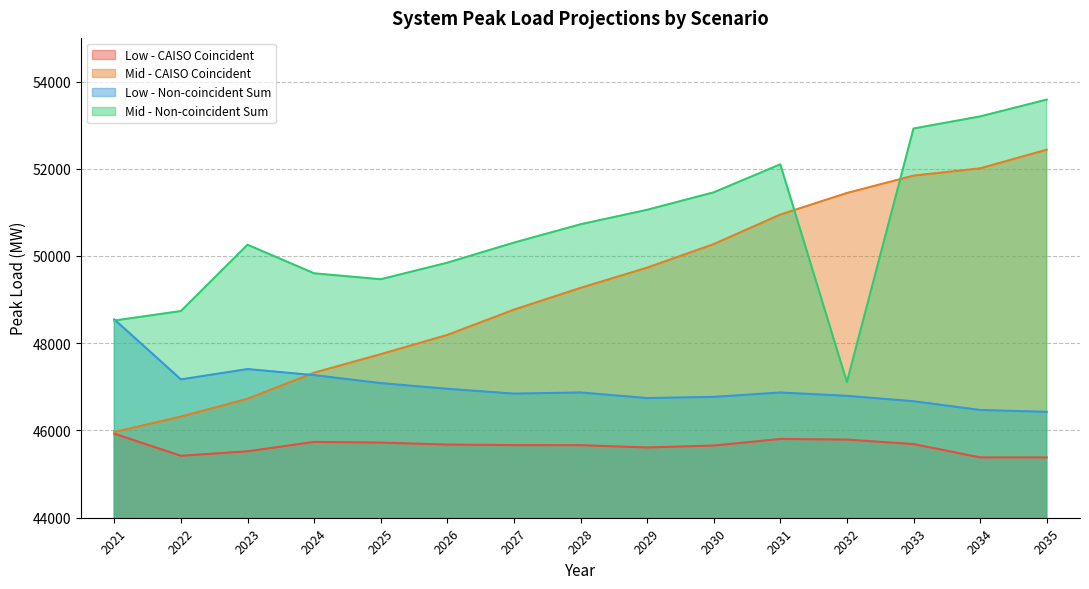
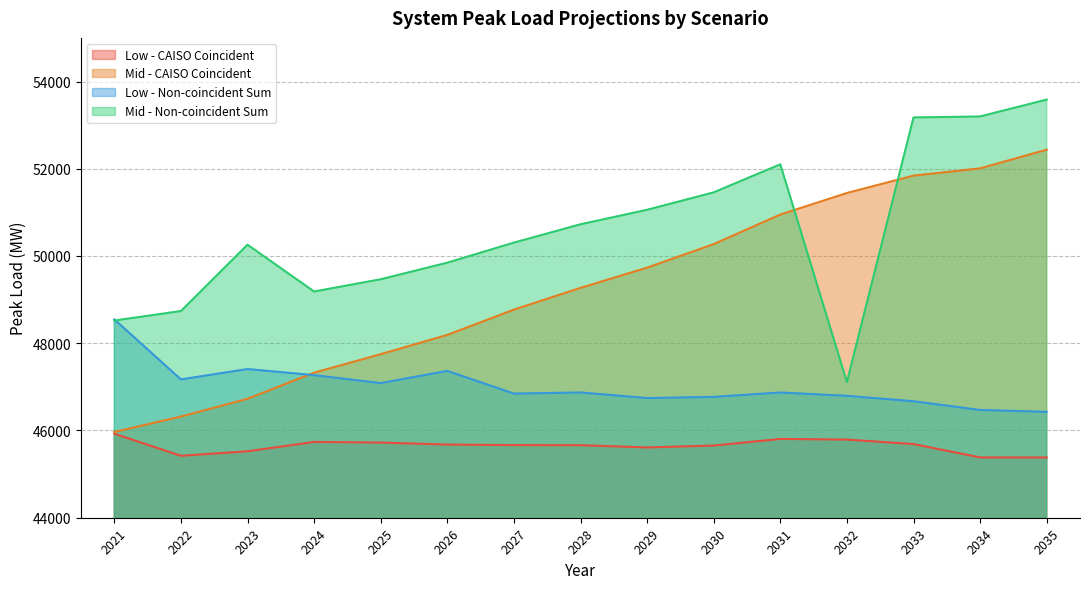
Mid - Non-coincident Sum, 2024: 49600 -> 49200
Low - Non-coincident Sum, 2026: 47000 -> 47400
Mid - Non-coincident Sum, 2033: 52900 -> 53200
